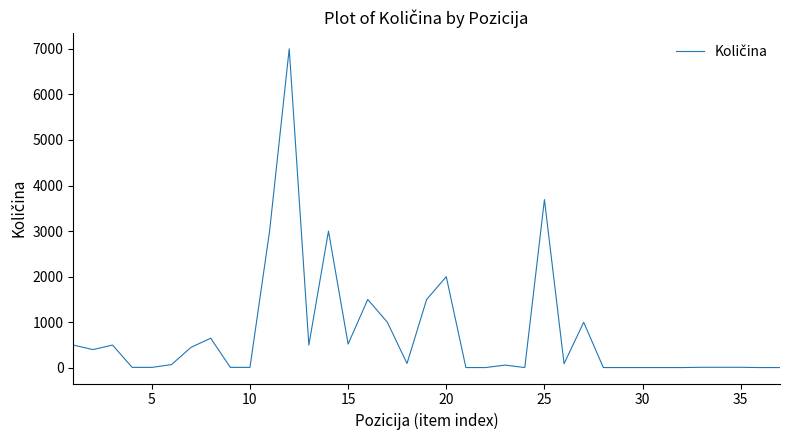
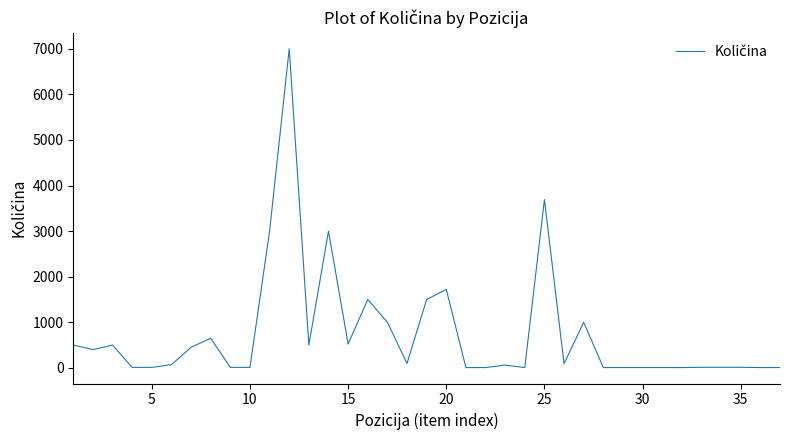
20: 2000 -> 1700
